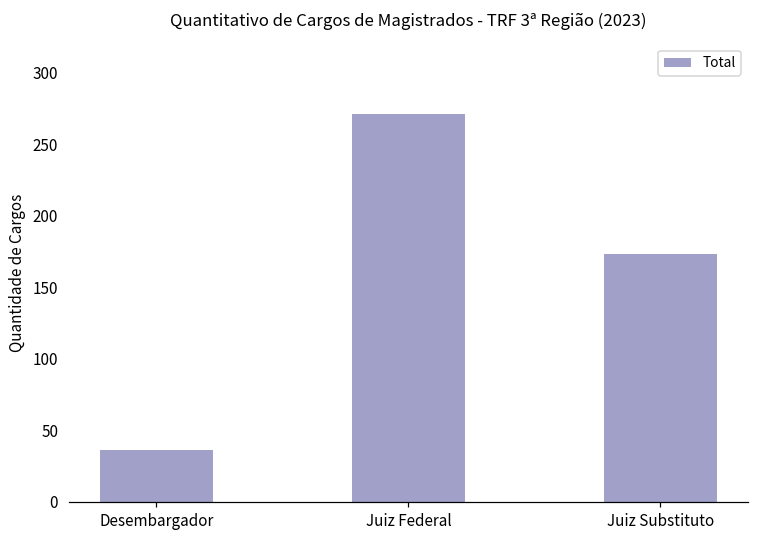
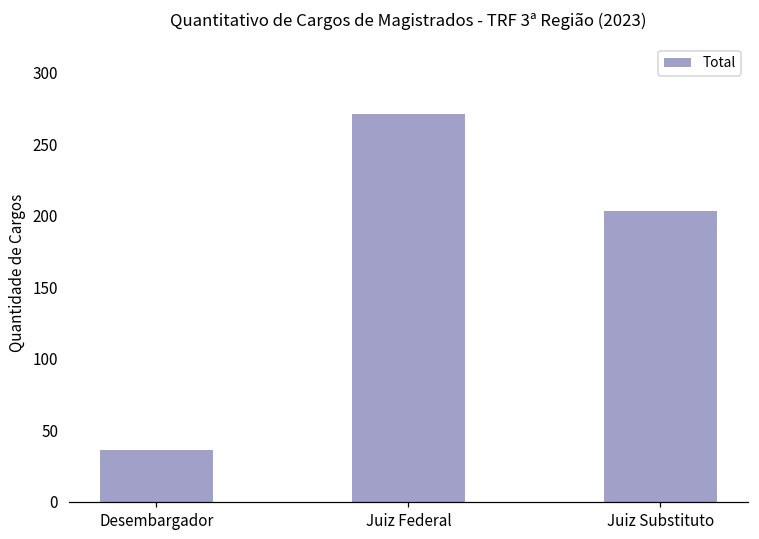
Juiz Substituto: 173 -> 203
